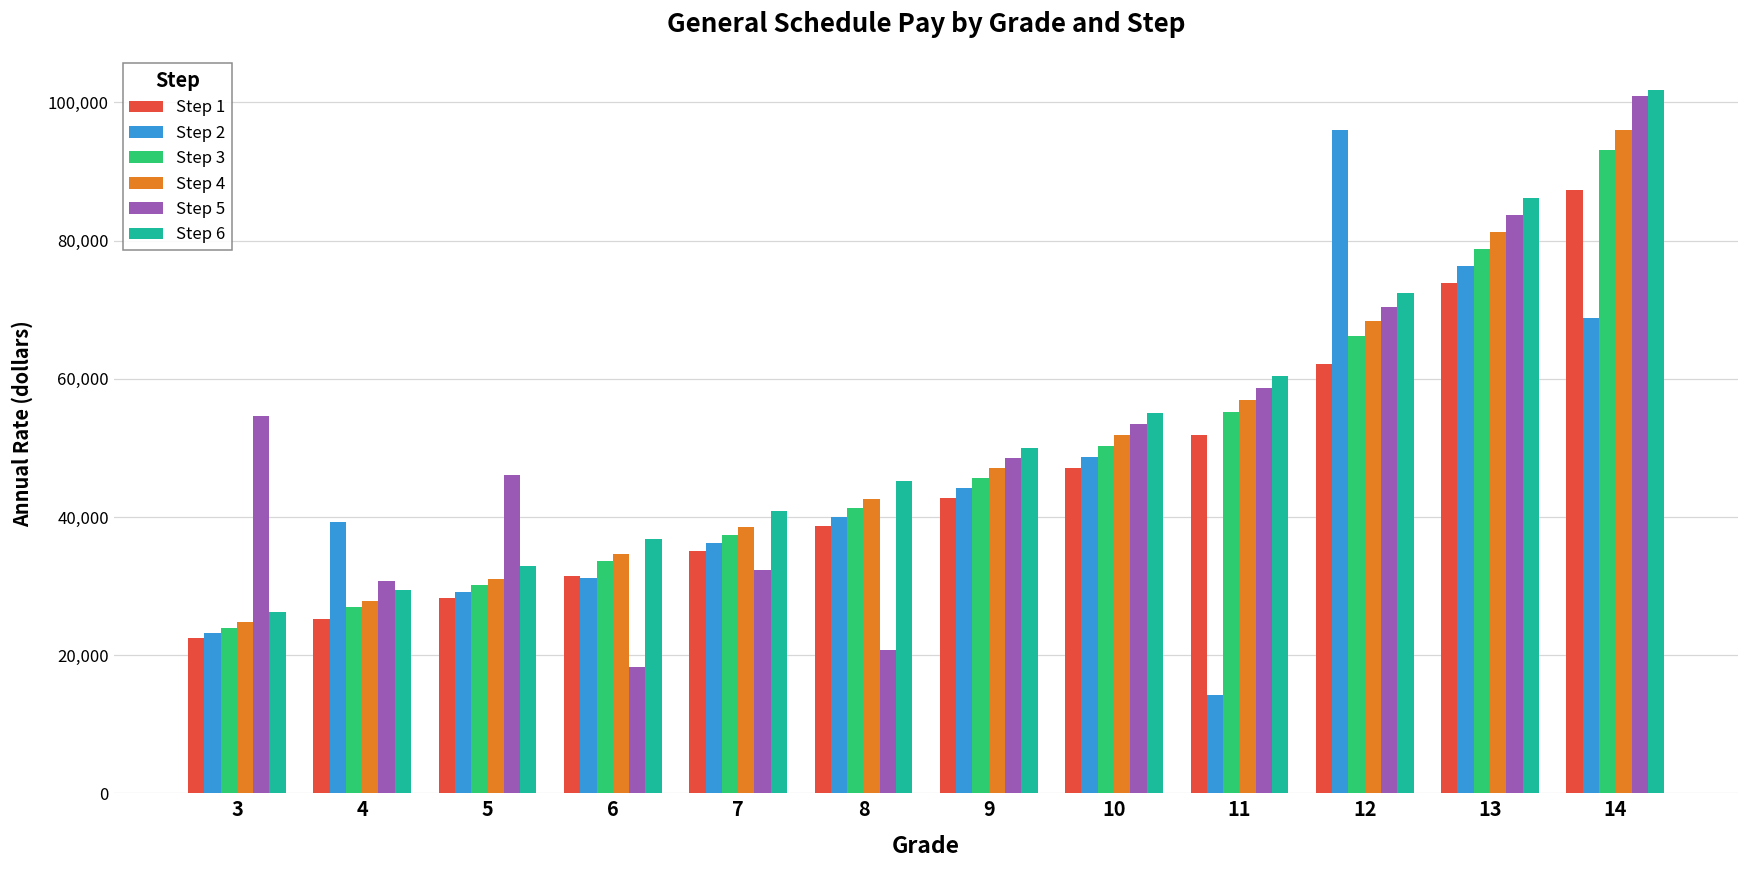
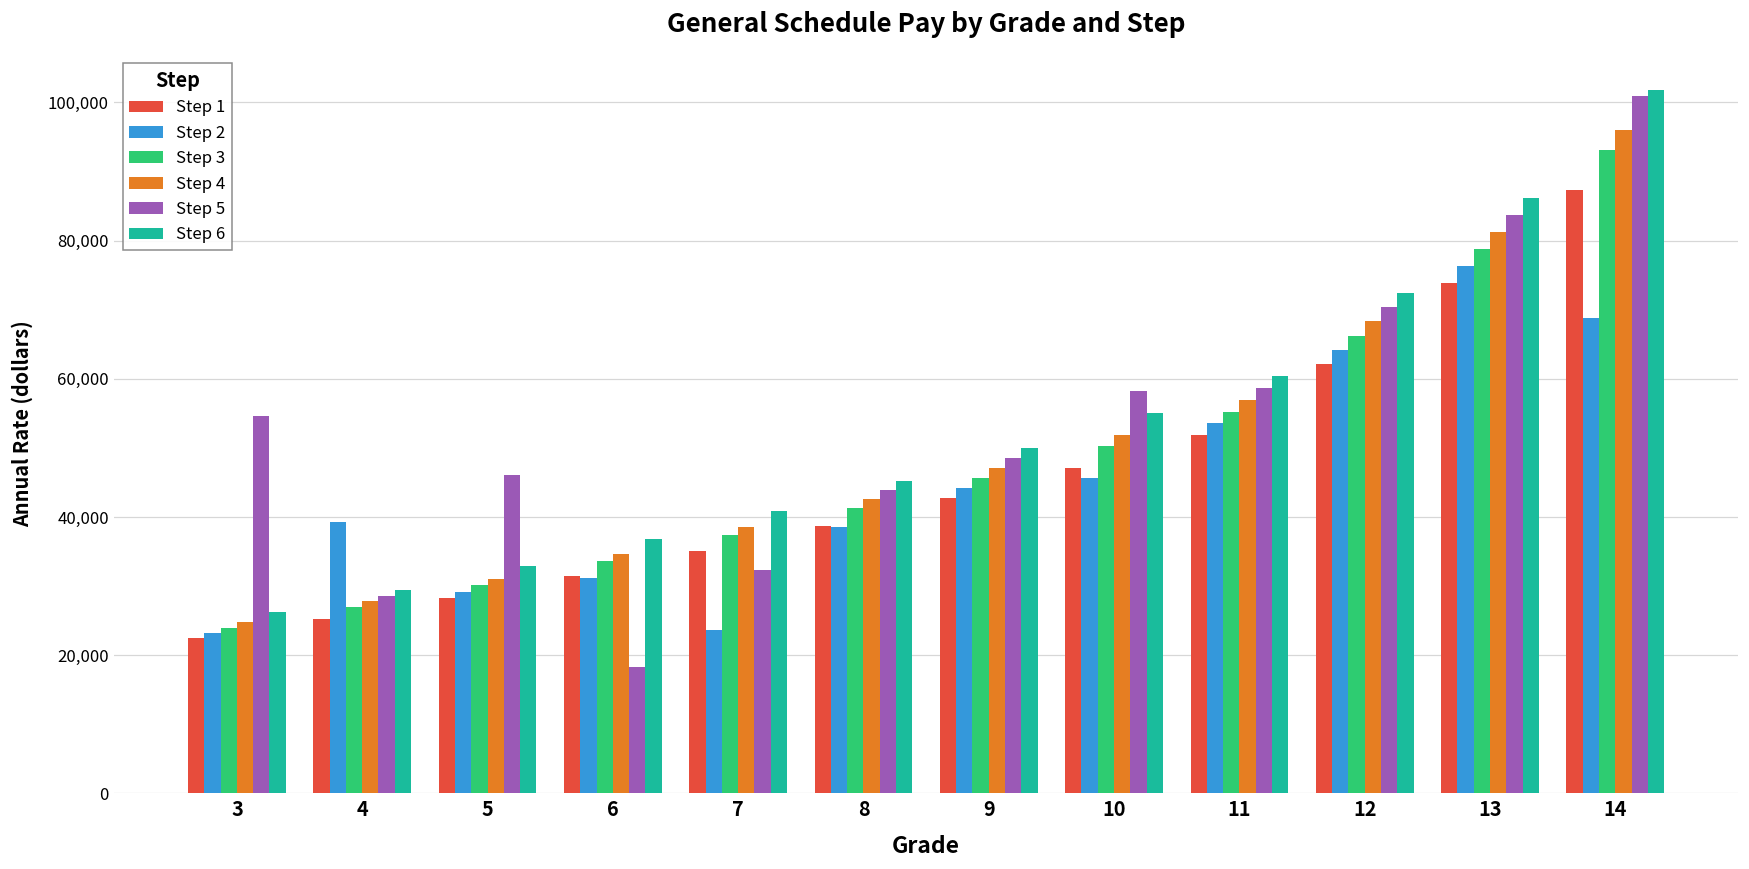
Step 5, 4: 31,000 -> 29,000
Step 2, 7: 36,000 -> 24,000
Step 2, 8: 40,000 -> 39,000
Step 5, 8: 21,000 -> 44,000
Step 2, 10: 49,000 -> 46,000
Step 5, 10: 53,000 -> 58,000
Step 2, 11: 14,000 -> 54,000
Step 2, 12: 96,000 -> 64,000
